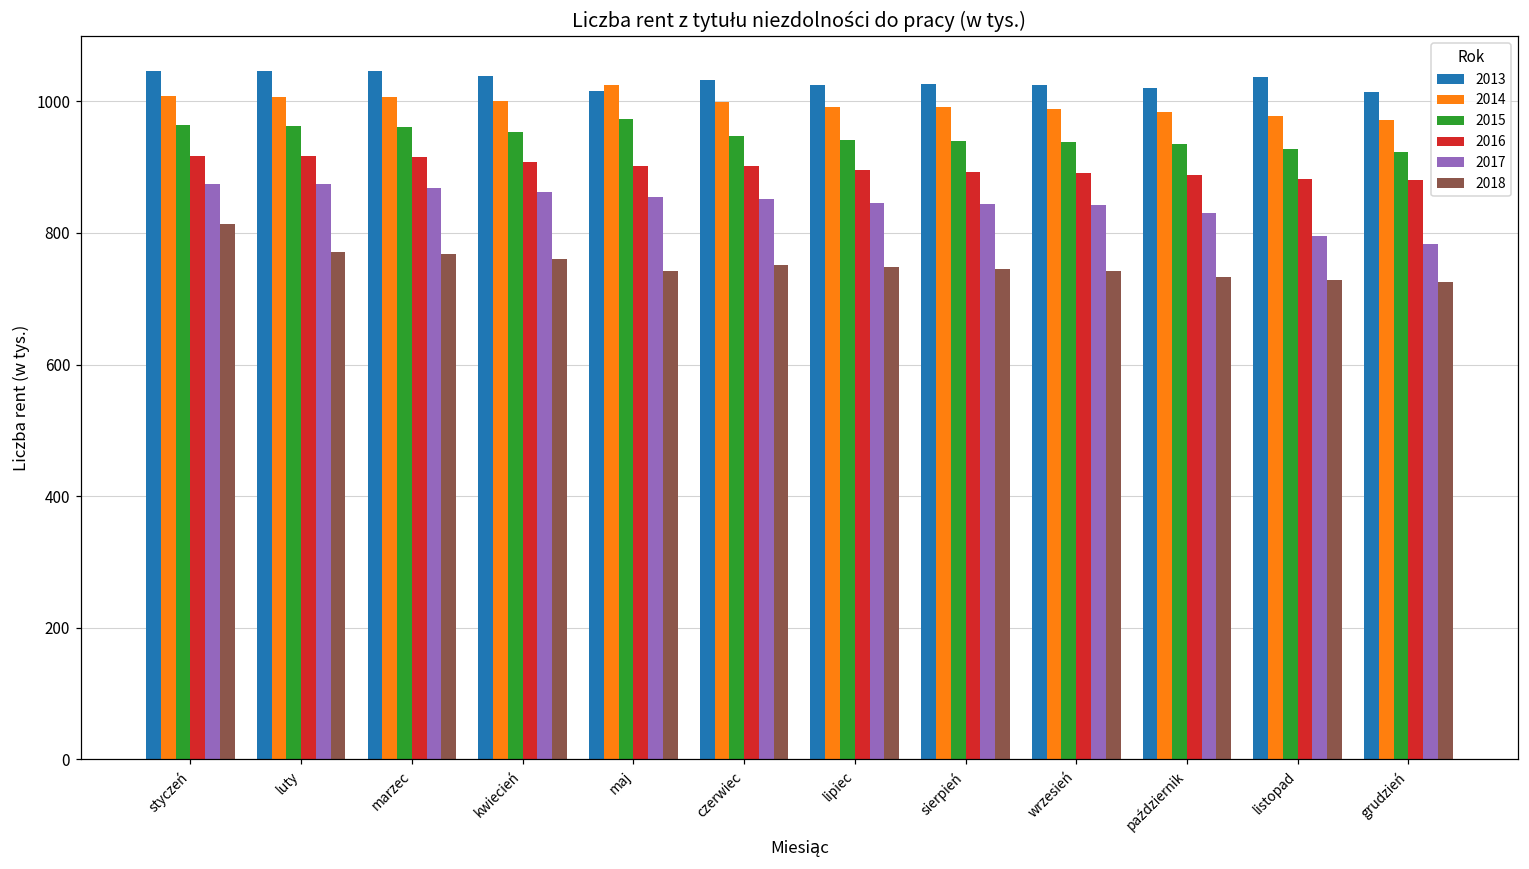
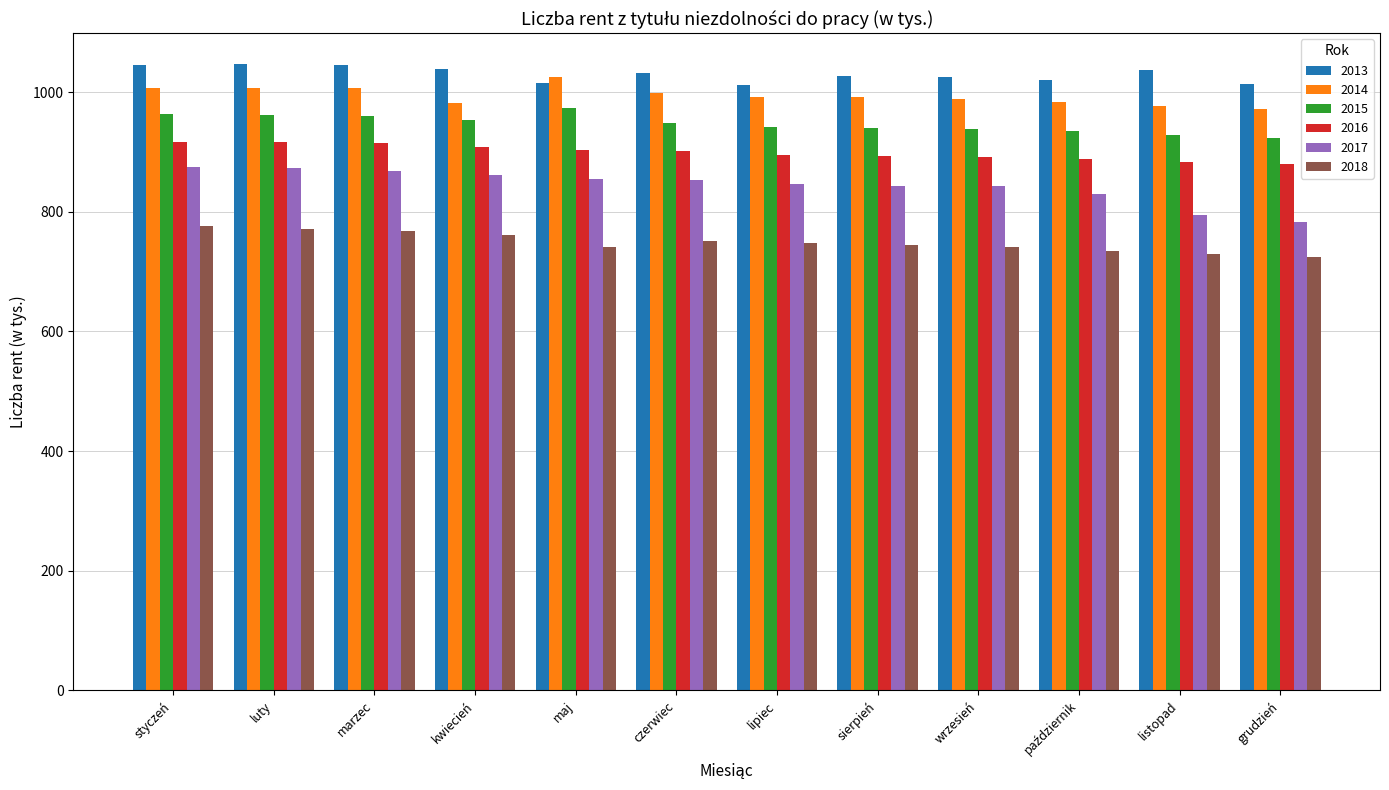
2018, styczeń: 810 -> 780
2014, kwiecień: 1000 -> 980
2013, lipiec: 1030 -> 1010
